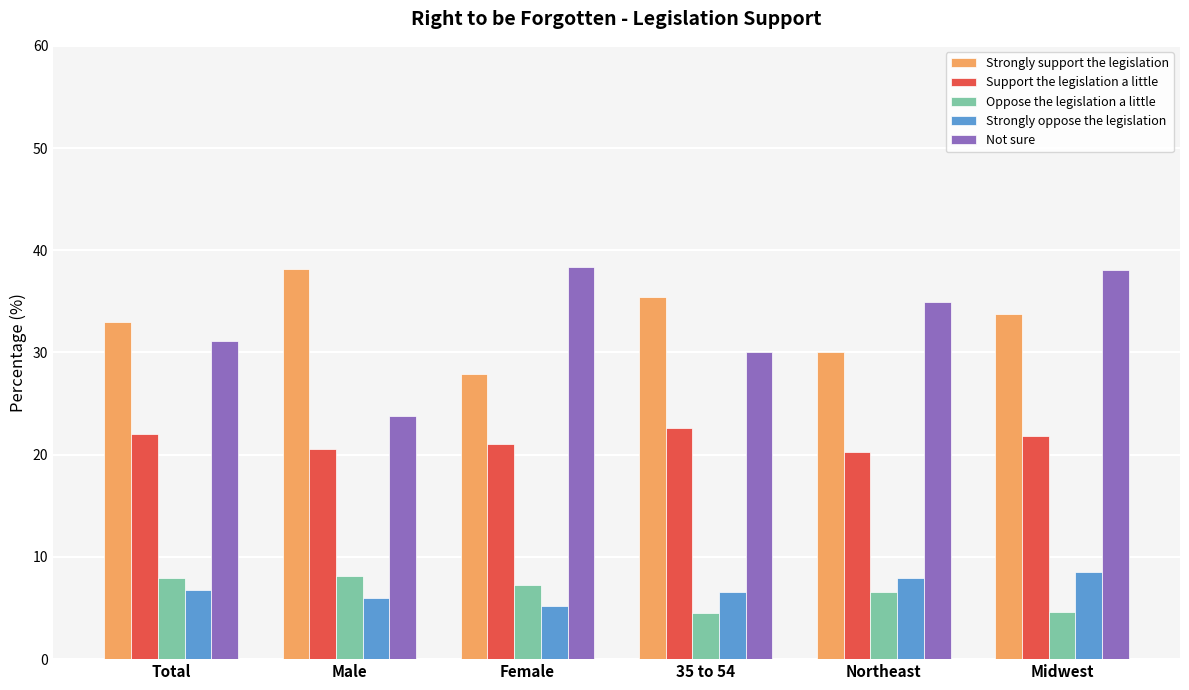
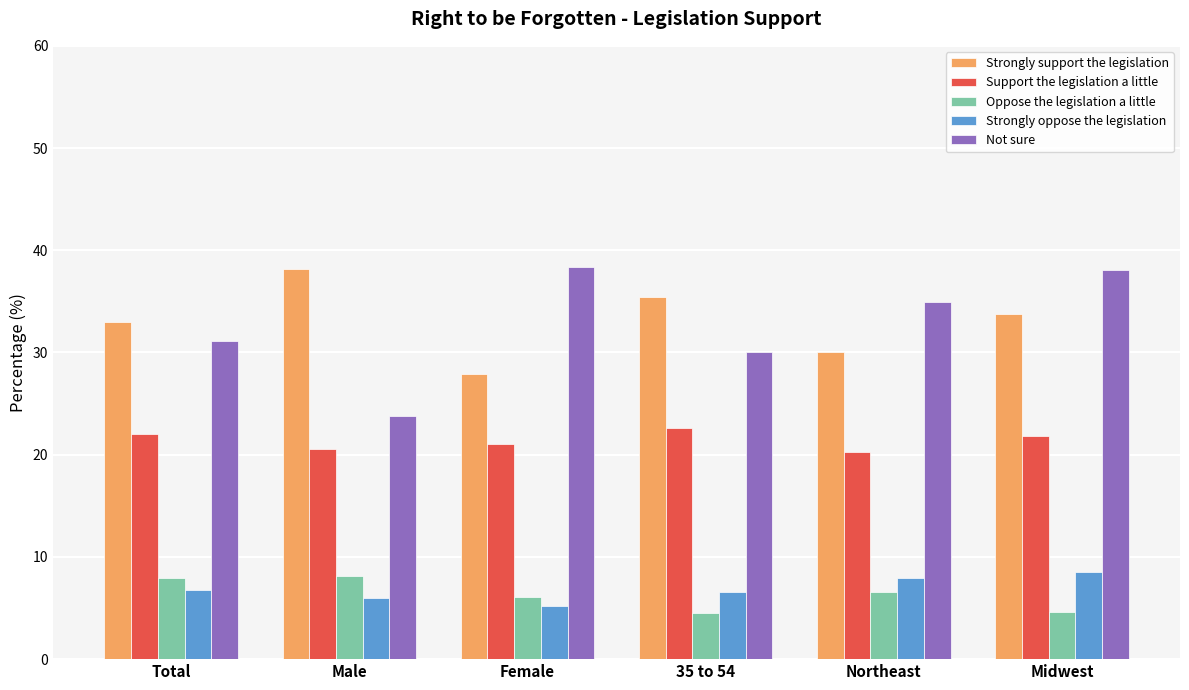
Oppose the legislation a little, Female: 7.3 -> 6.1
